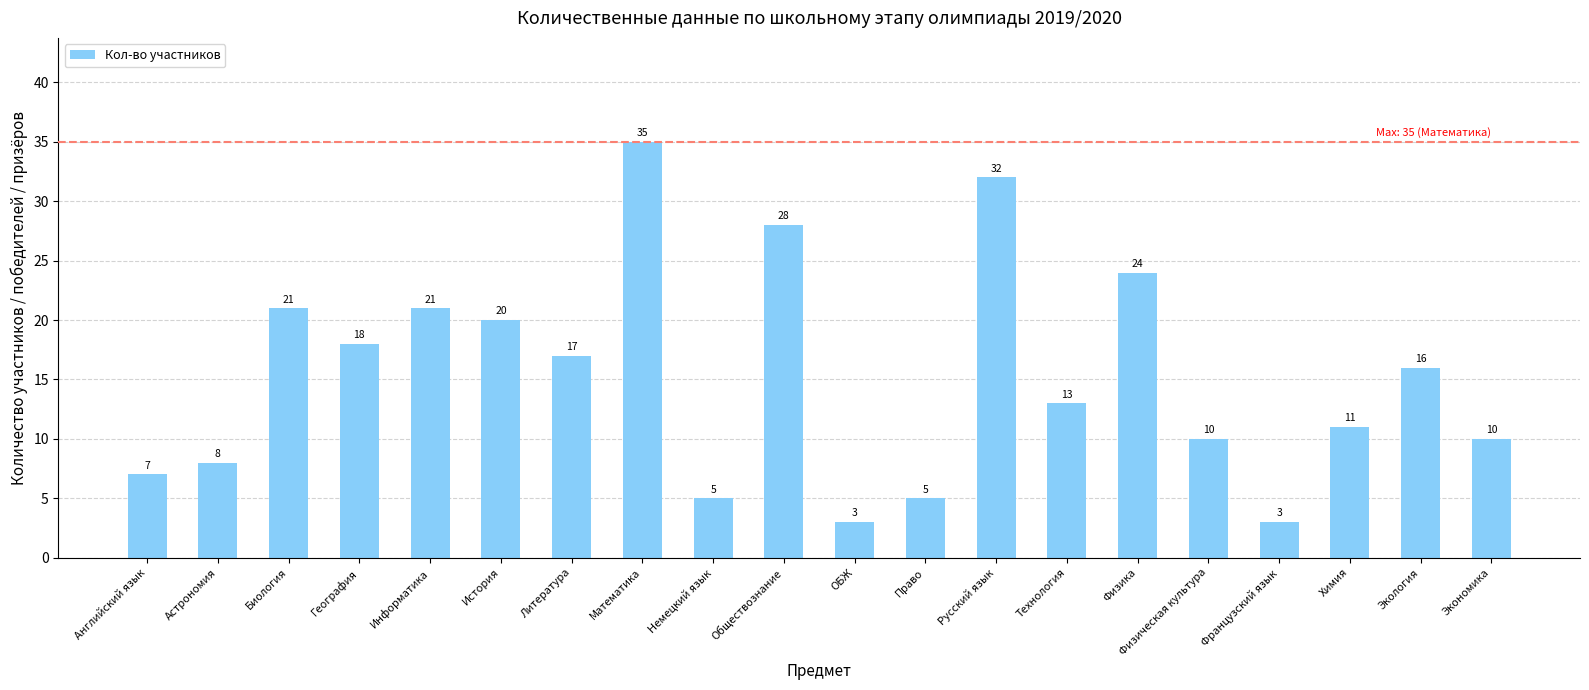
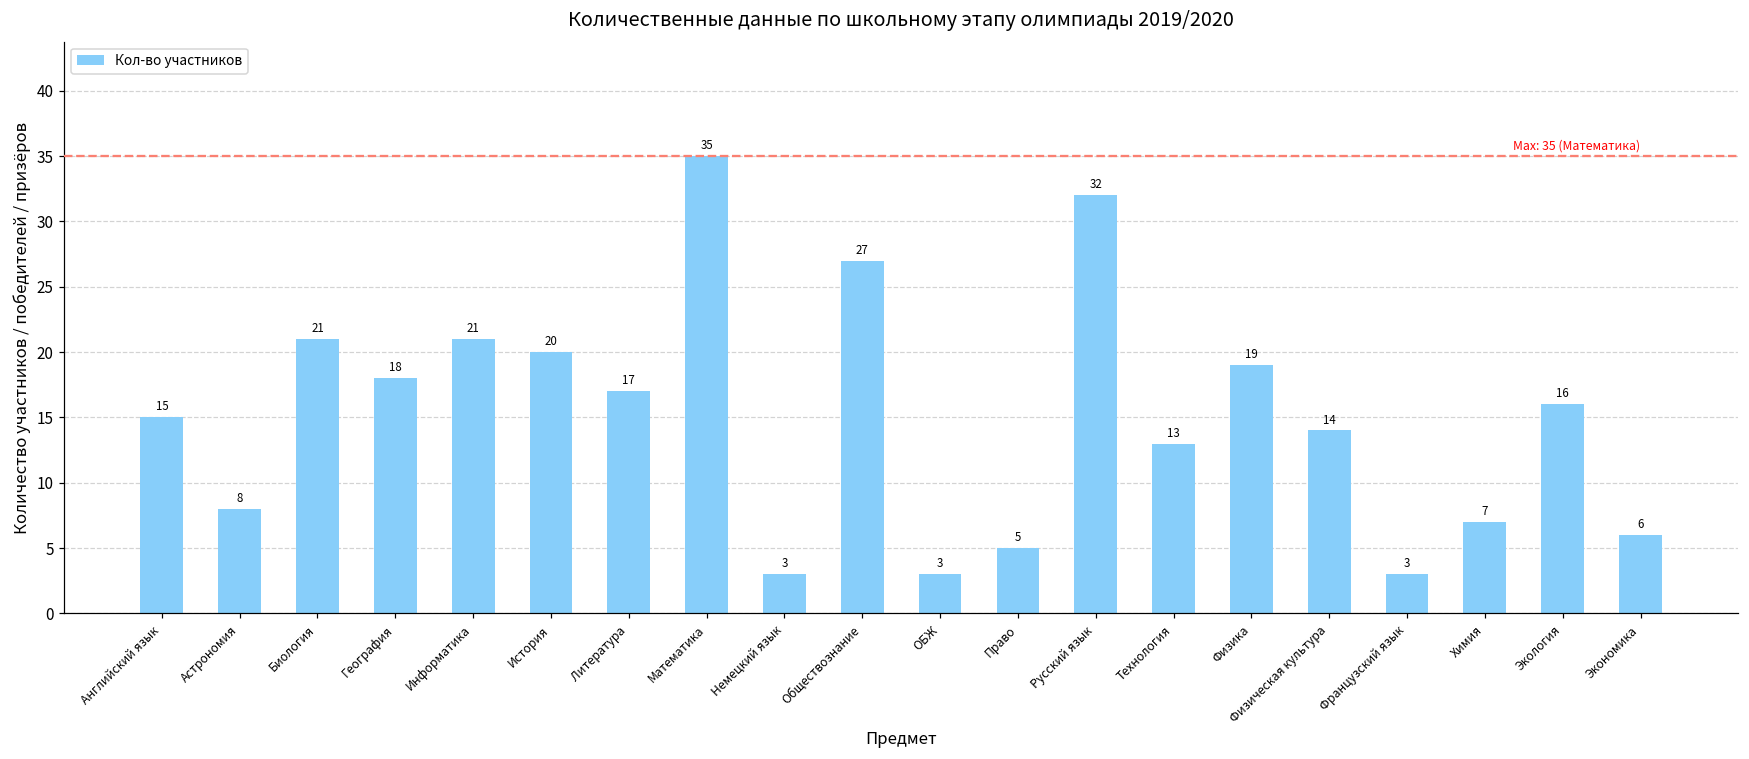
Английский язык: 7 -> 15
Немецкий язык: 5 -> 3
Обществознание: 28 -> 27
Физика: 24 -> 19
Физическая культура: 10 -> 14
Химия: 11 -> 7
Экономика: 10 -> 6
